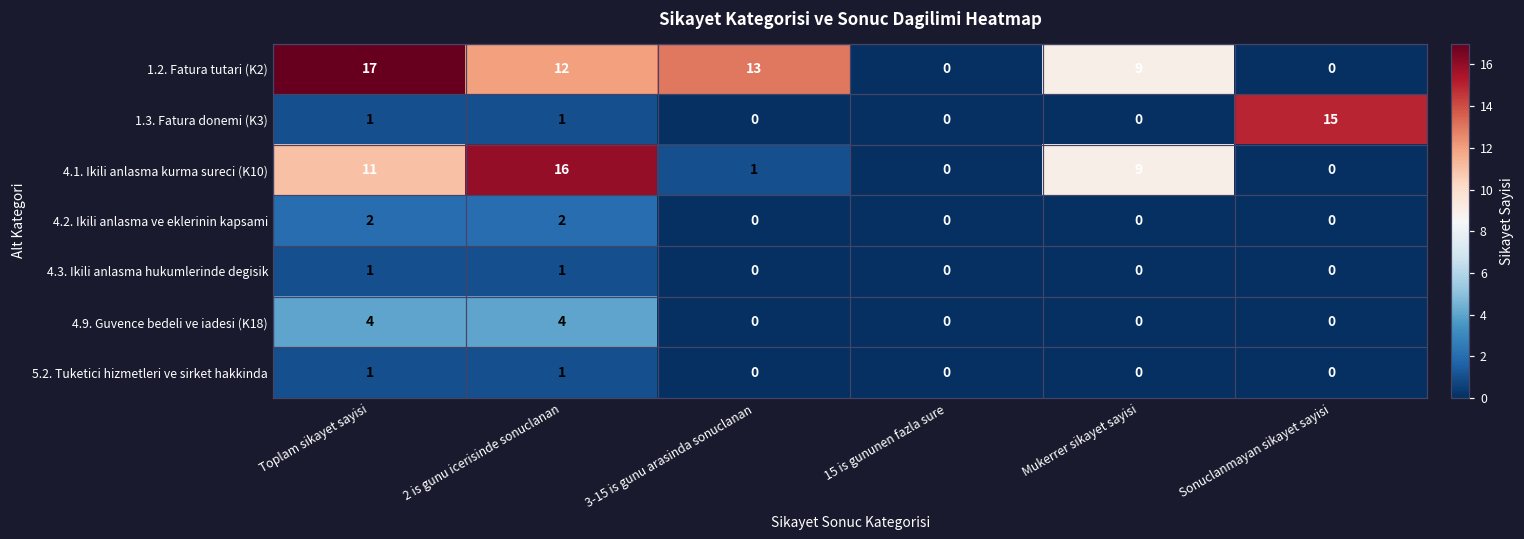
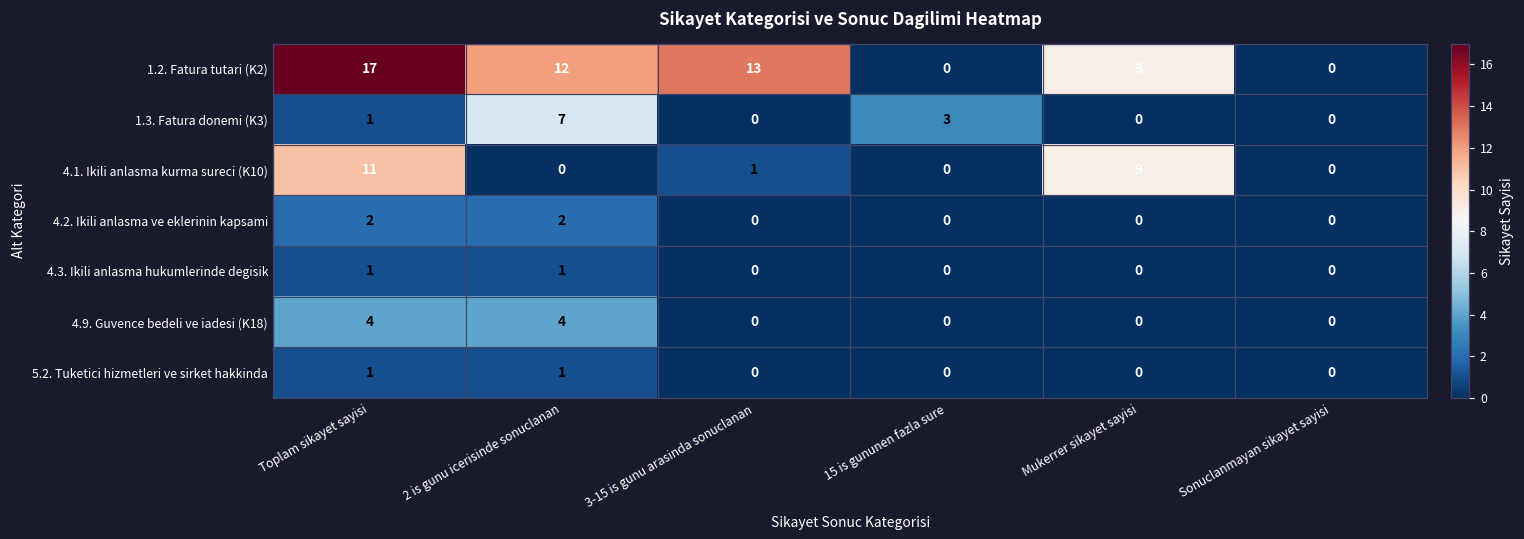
1.3. Fatura donemi (K3), 2 is gunu icerisinde sonuclanan: 1 -> 7
1.3. Fatura donemi (K3), 15 is gununen fazla sure: 0 -> 3
1.3. Fatura donemi (K3), Sonuclanmayan sikayet sayisi: 15 -> 0
4.1. Ikili anlasma kurma sureci (K10), 2 is gunu icerisinde sonuclanan: 16 -> 0
